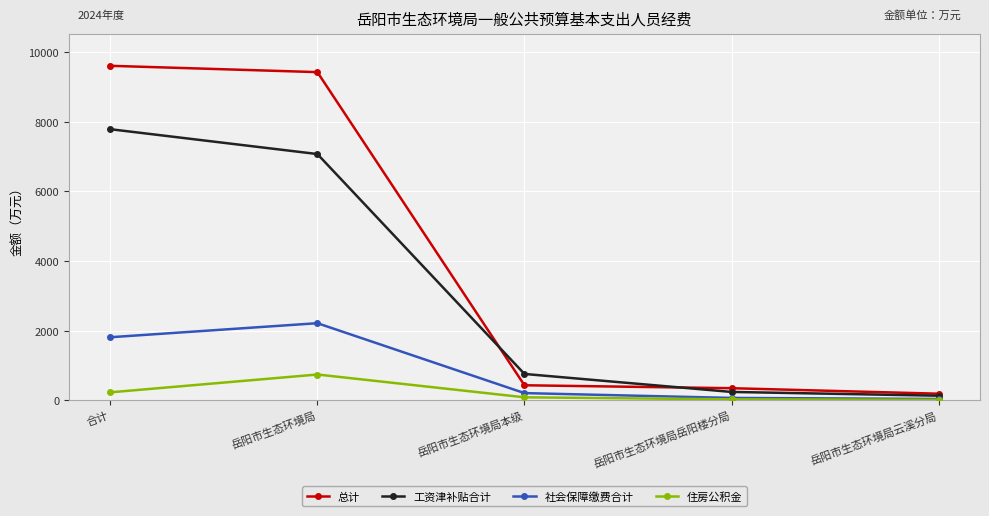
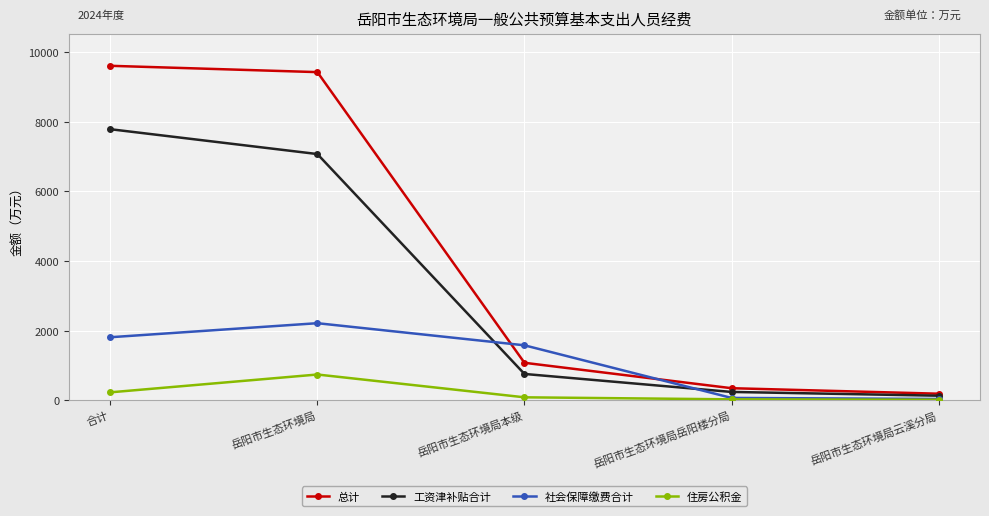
总计, 岳阳市生态环境局本级: 400 -> 1100
社会保障缴费合计, 岳阳市生态环境局本级: 200 -> 1600
